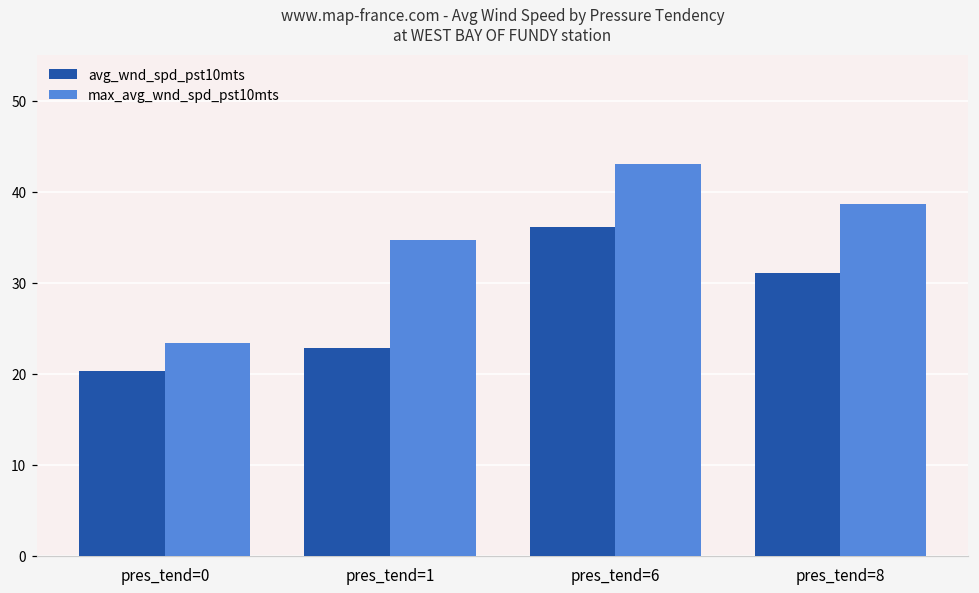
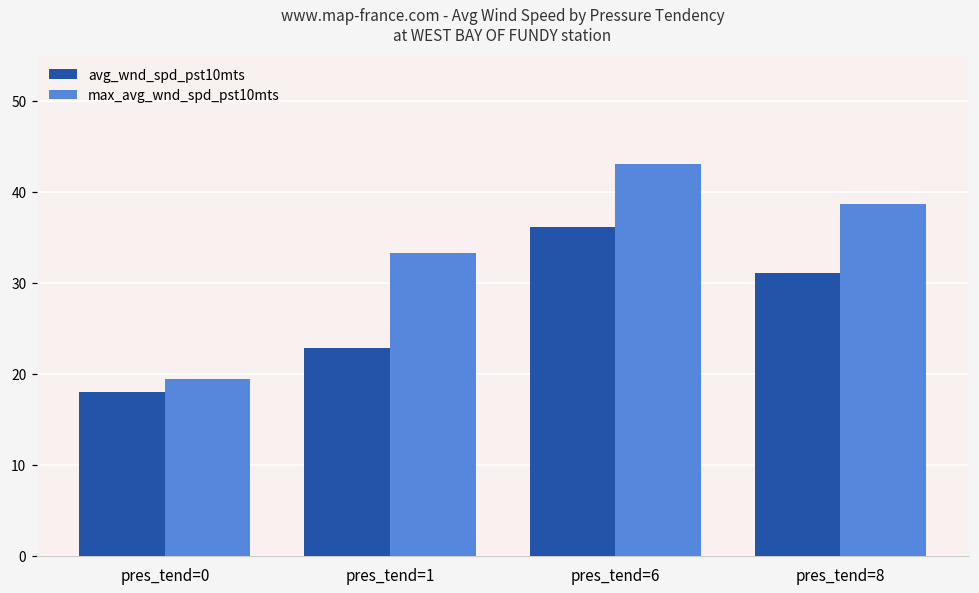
avg_wnd_spd_pst10mts, pres_tend=0: 20 -> 18
max_avg_wnd_spd_pst10mts, pres_tend=0: 23 -> 19
max_avg_wnd_spd_pst10mts, pres_tend=1: 35 -> 33
